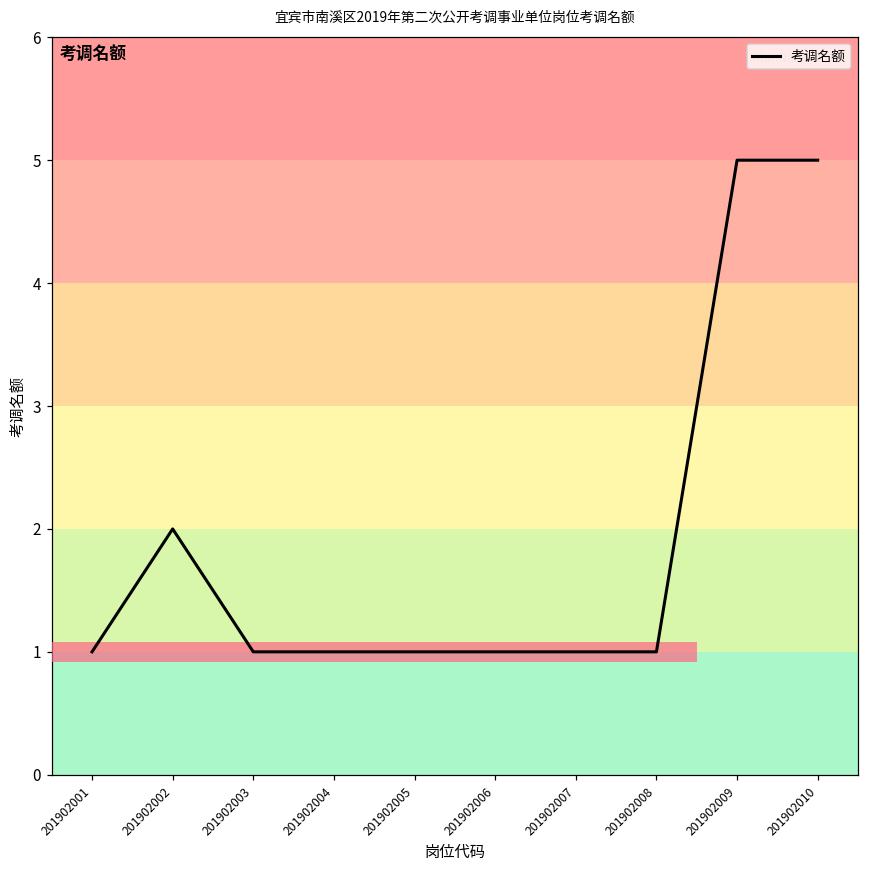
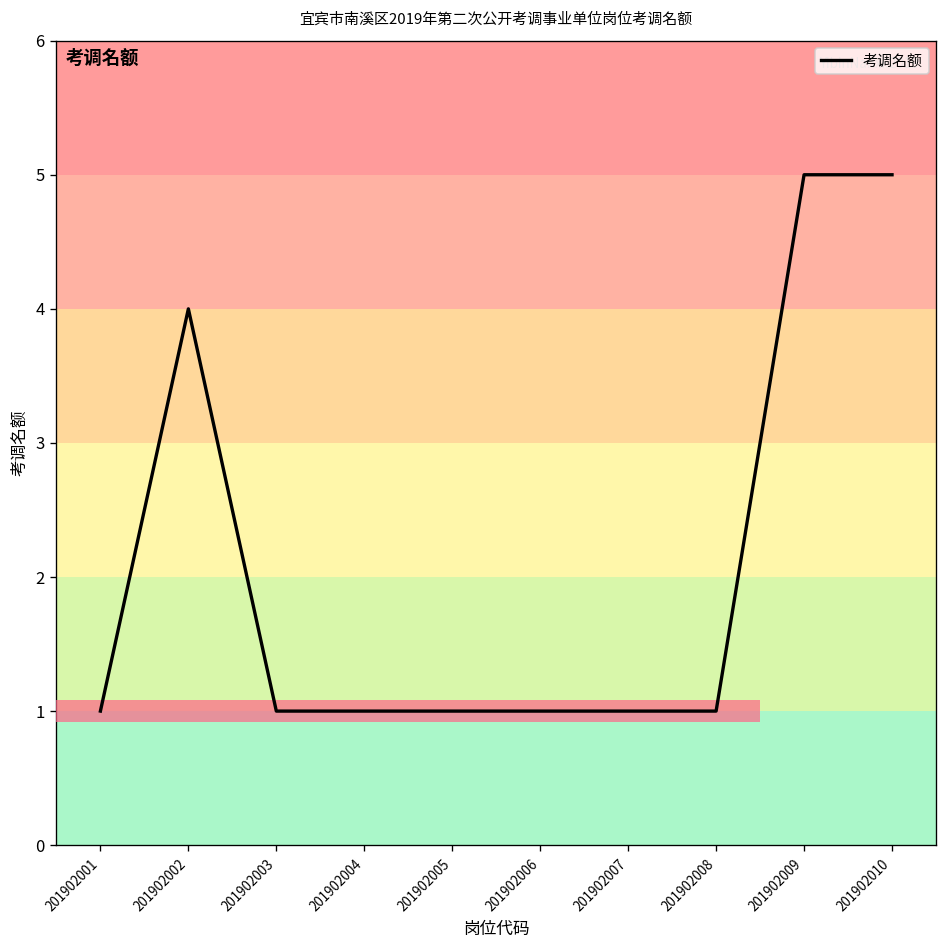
201902002: 2 -> 4
